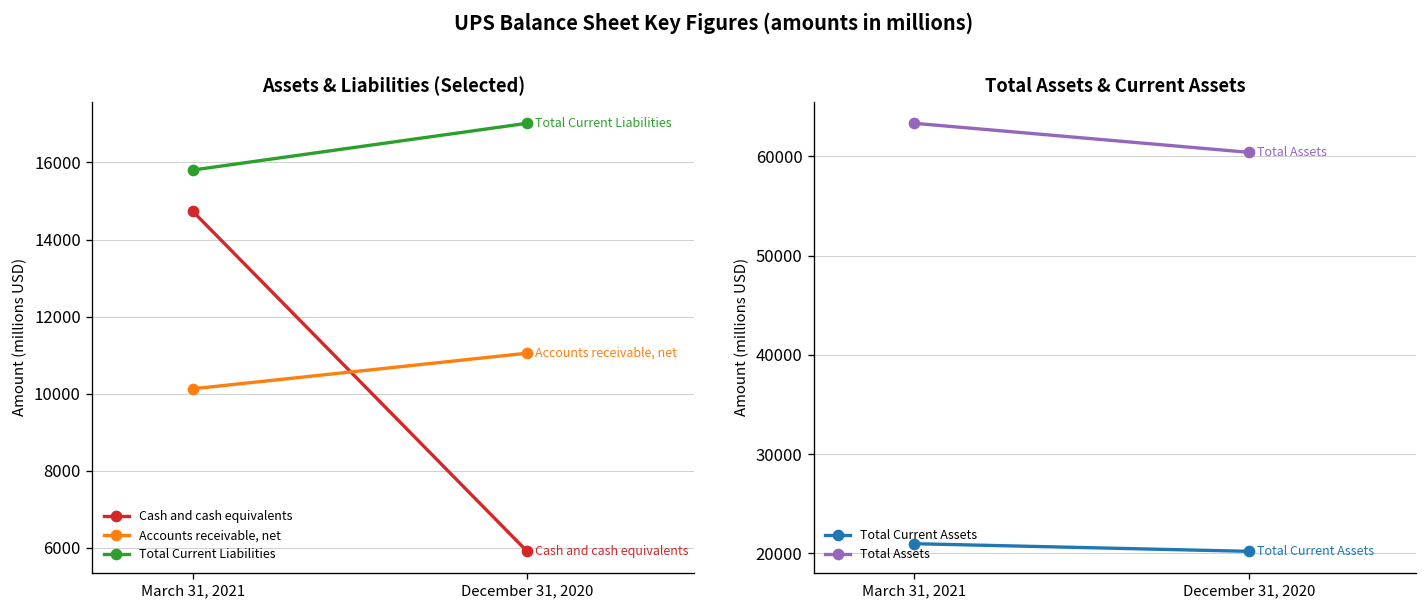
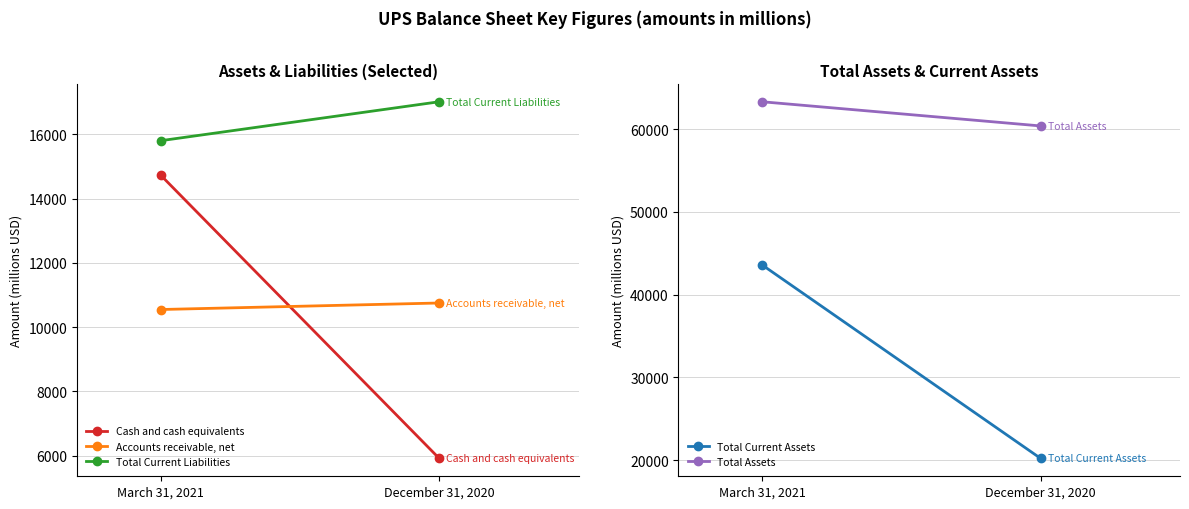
Assets & Liabilities (Selected), Accounts receivable, net, March 31, 2021: 10100 -> 10500
Assets & Liabilities (Selected), Accounts receivable, net, December 31, 2020: 11100 -> 10800
Total Assets & Current Assets, Total Current Assets, March 31, 2021: 21000 -> 44000
